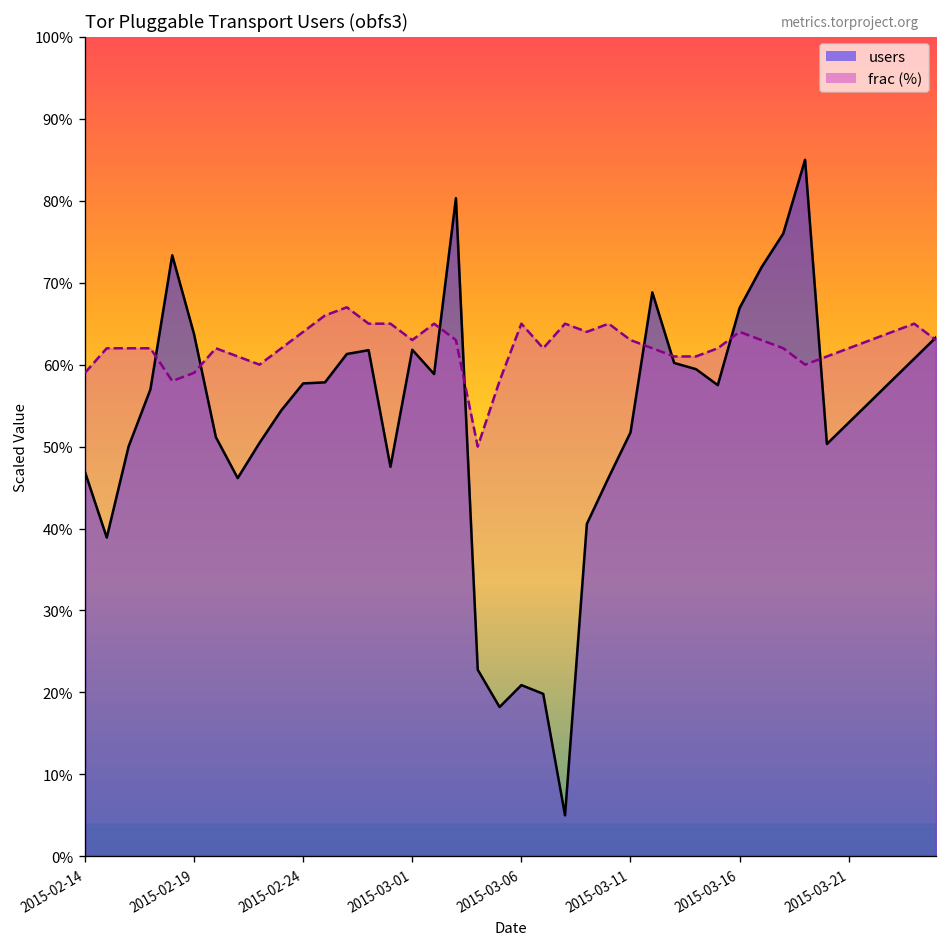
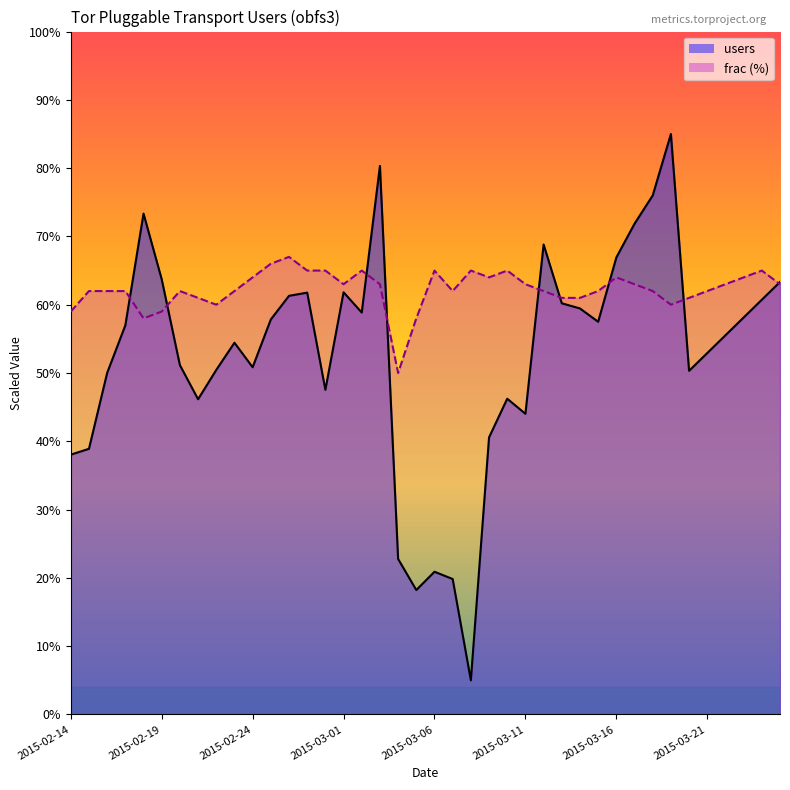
users, 2015-02-14: 47% -> 38%
users, 2015-02-24: 58% -> 51%
users, 2015-03-11: 52% -> 44%
